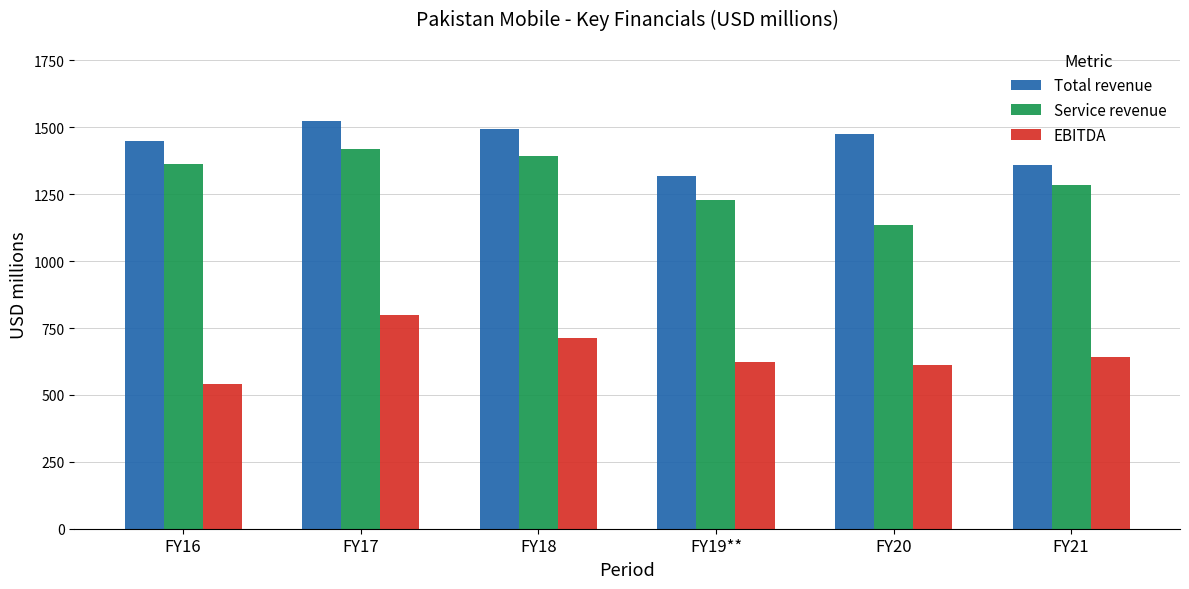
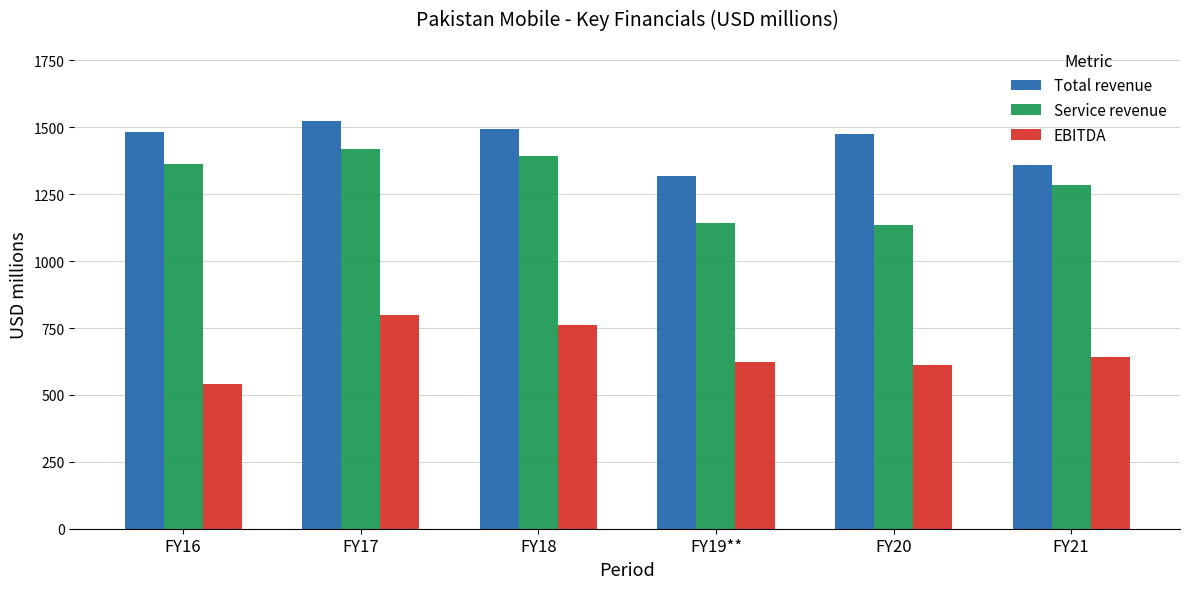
Total revenue, FY16: 1450 -> 1480
EBITDA, FY18: 710 -> 760
Service revenue, FY19**: 1230 -> 1140
